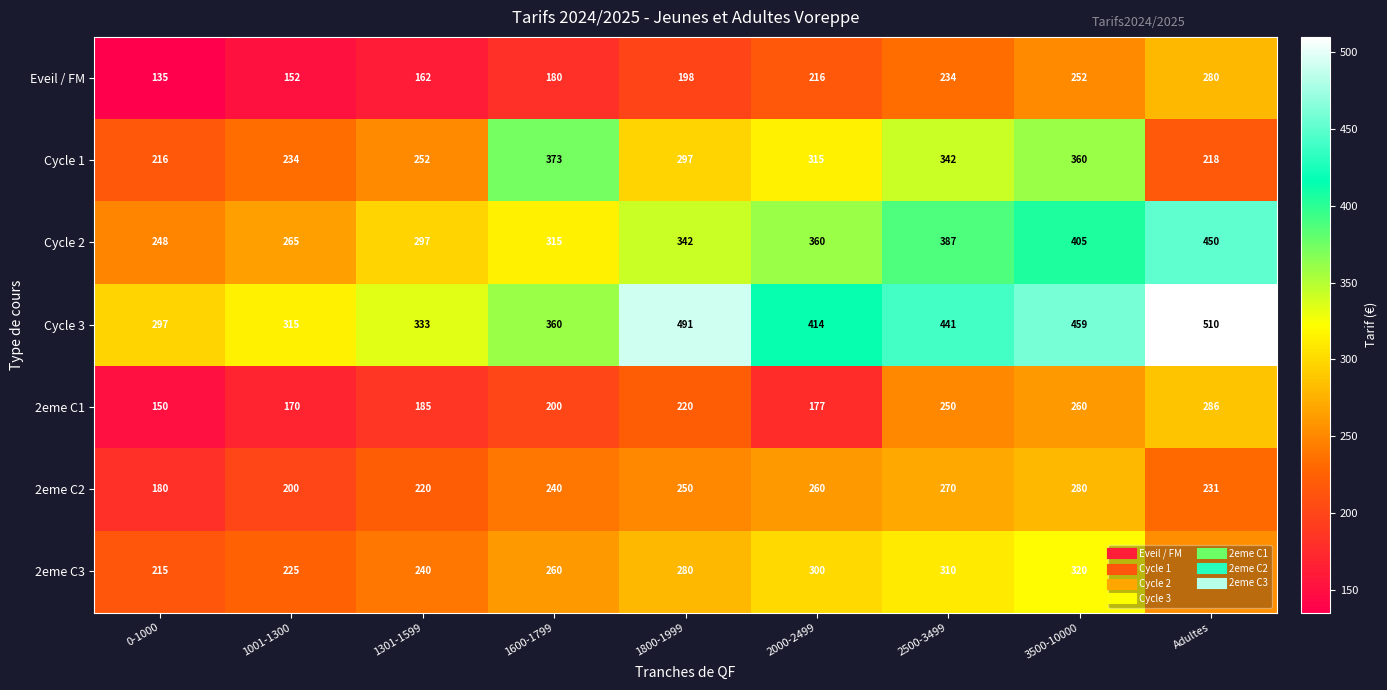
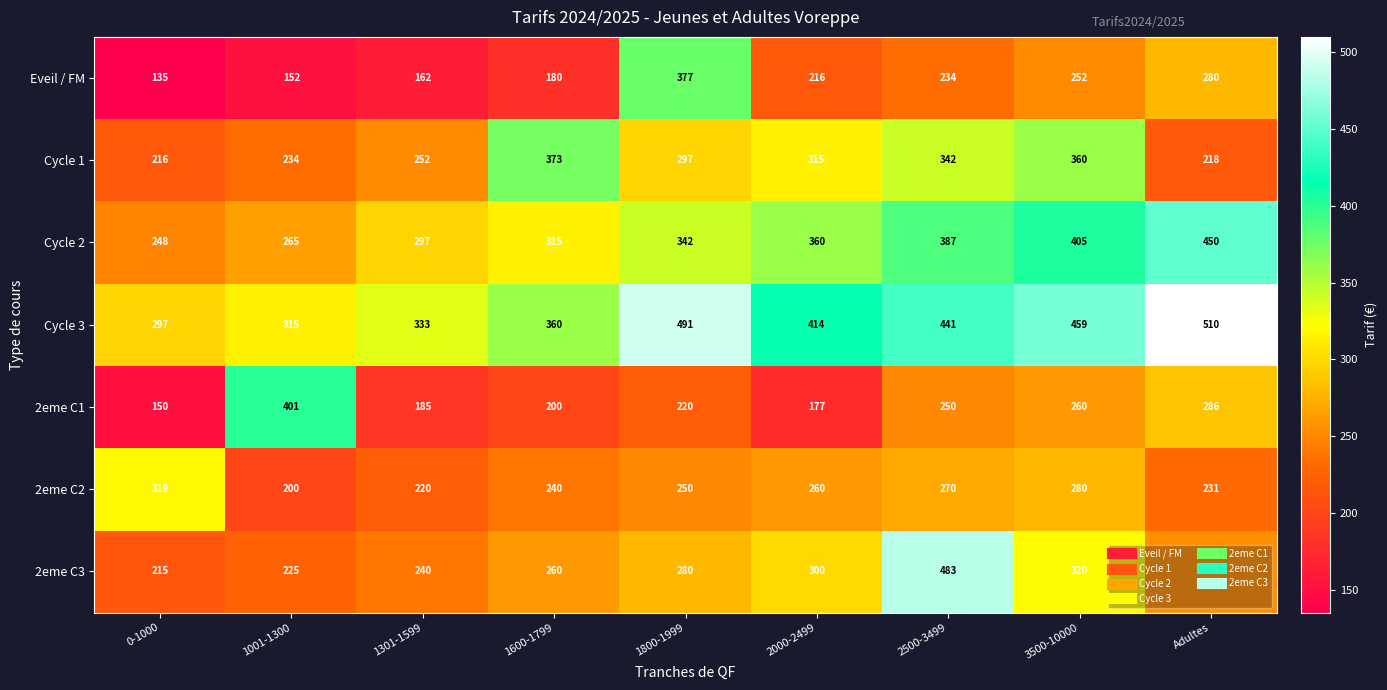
Eveil / FM, 1800-1999: 198 -> 377
2eme C1, 1001-1300: 170 -> 401
2eme C2, 0-1000: 180 -> 319
2eme C3, 2500-3499: 310 -> 483
